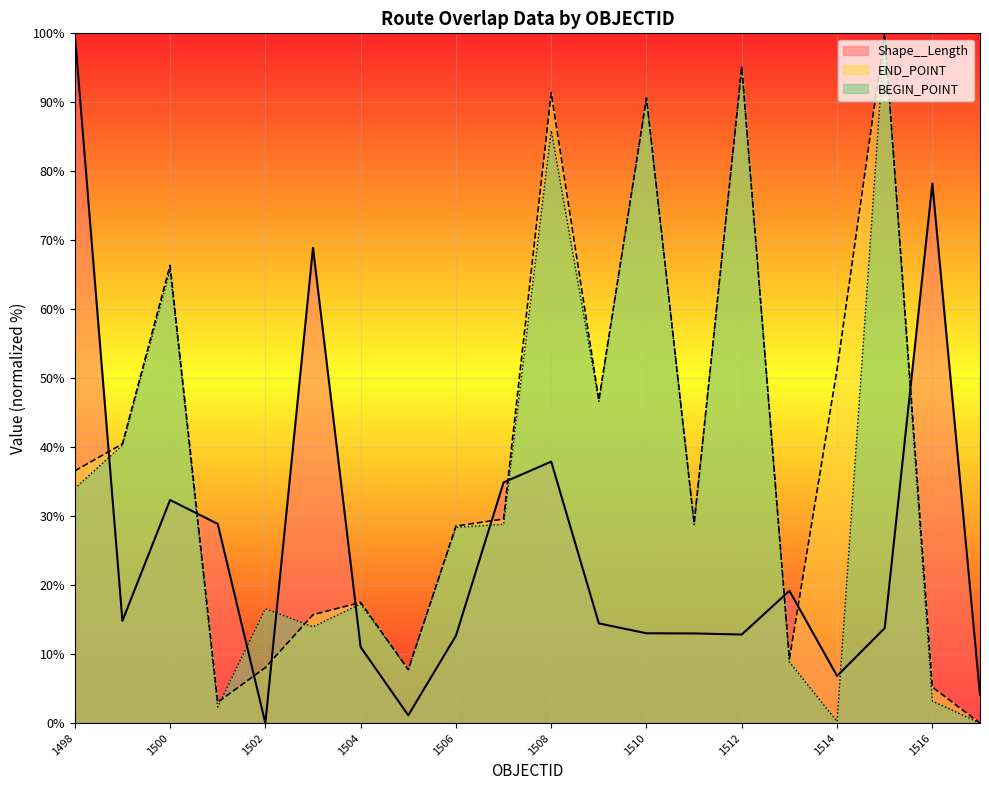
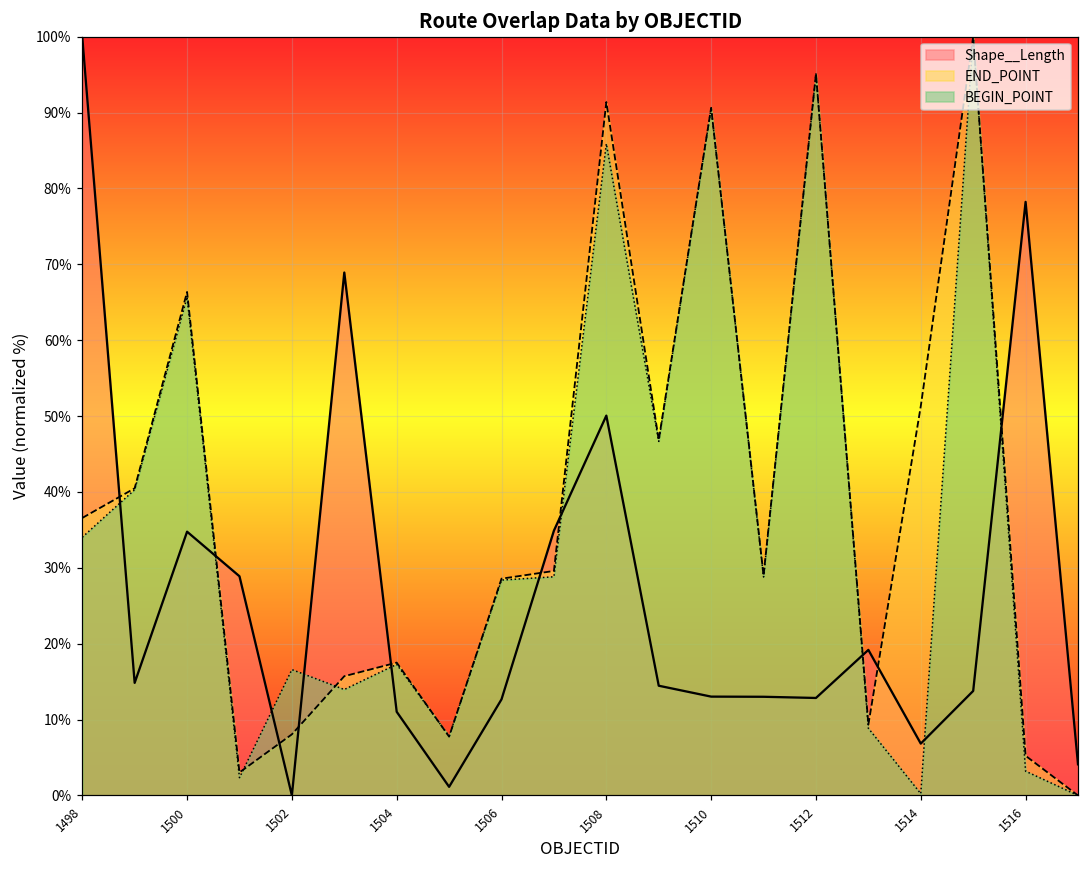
Shape__Length, 1500: 32% -> 35%
Shape__Length, 1508: 38% -> 50%
